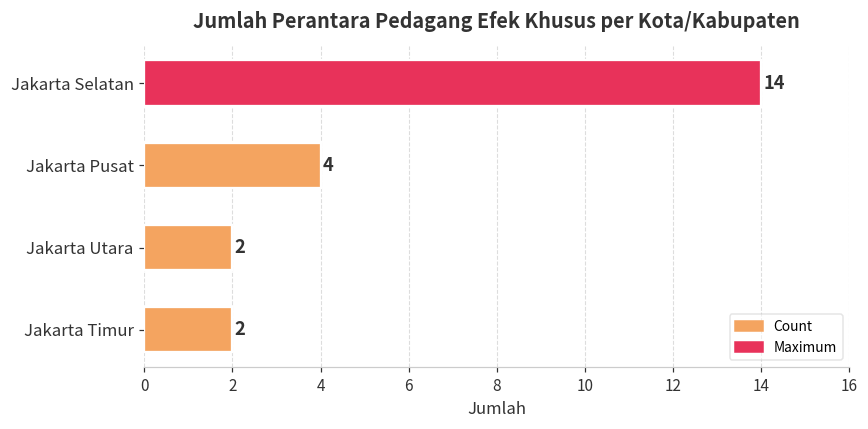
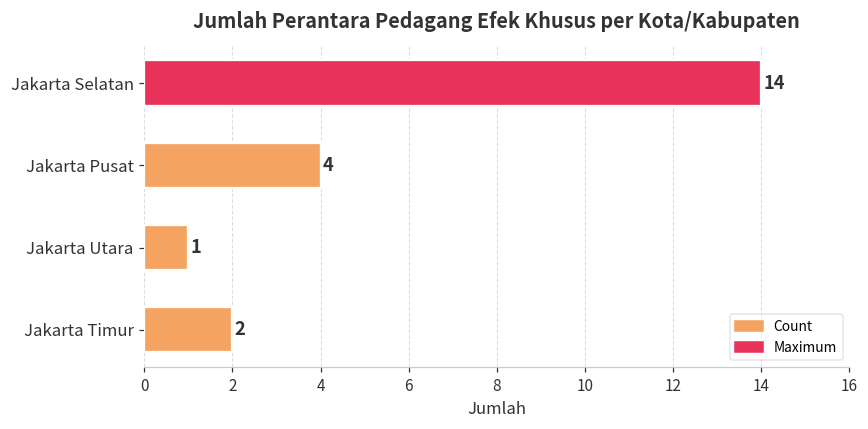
Jakarta Utara: 2 -> 1
